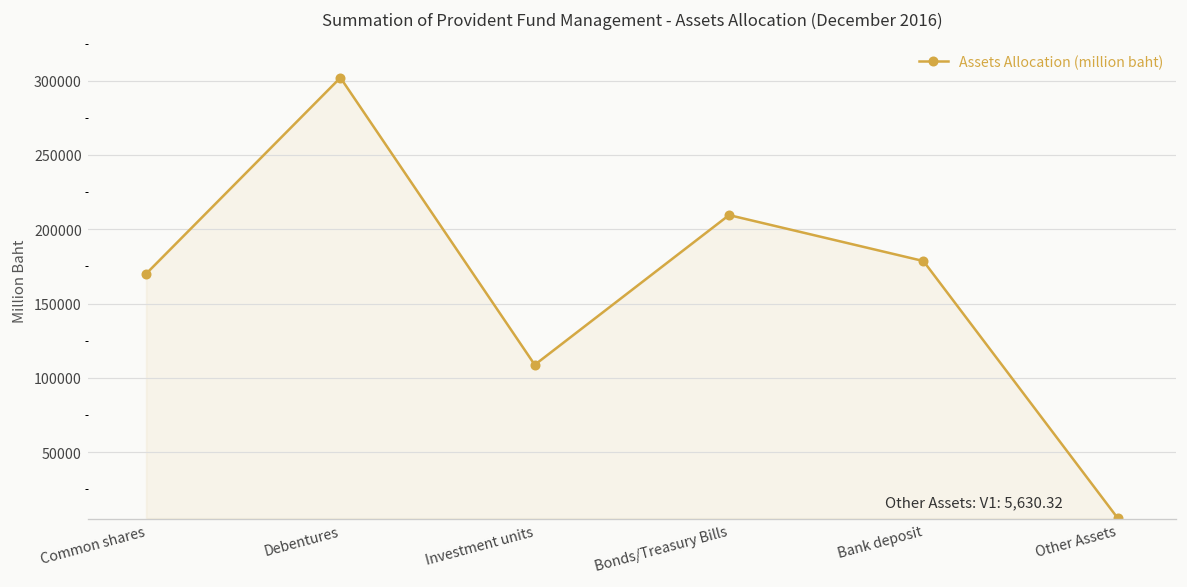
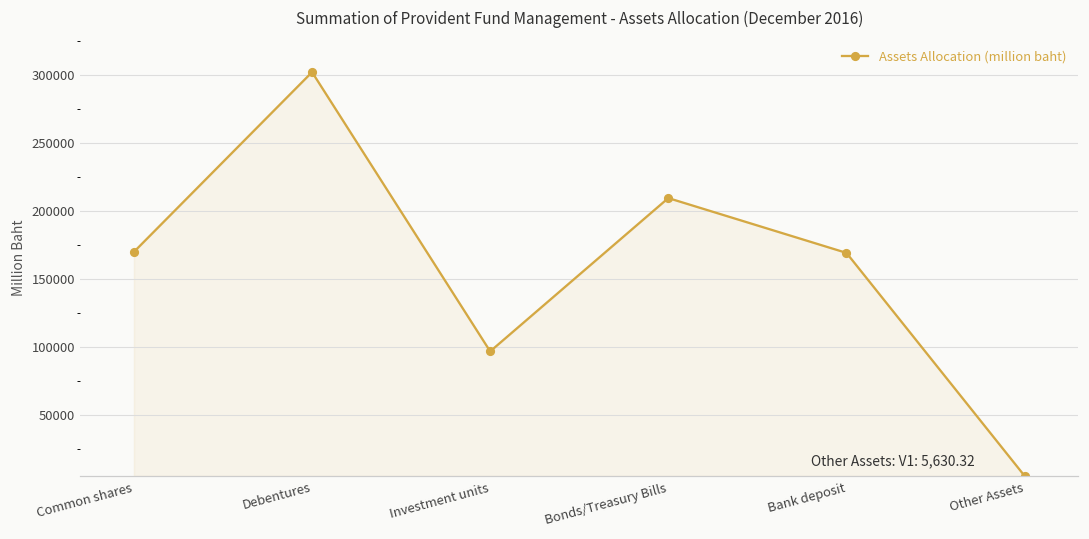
Investment units: 109000 -> 97000
Bank deposit: 179000 -> 169000
